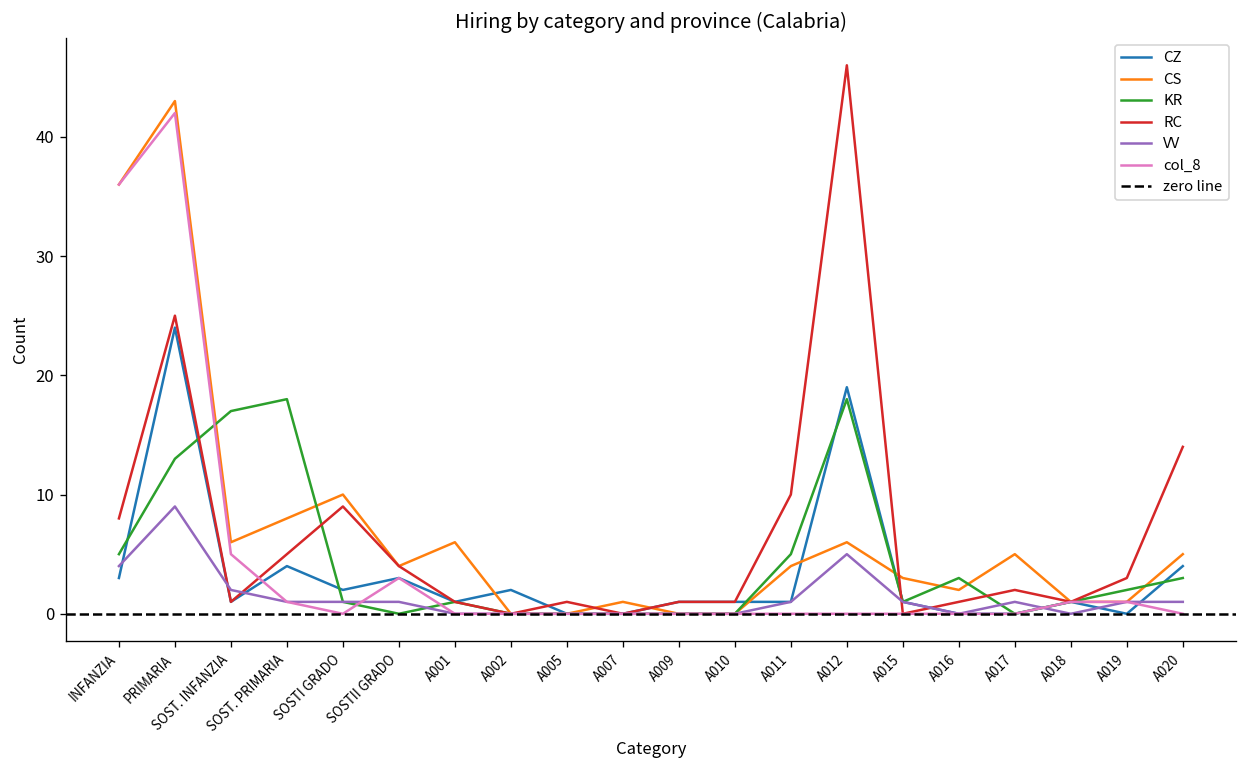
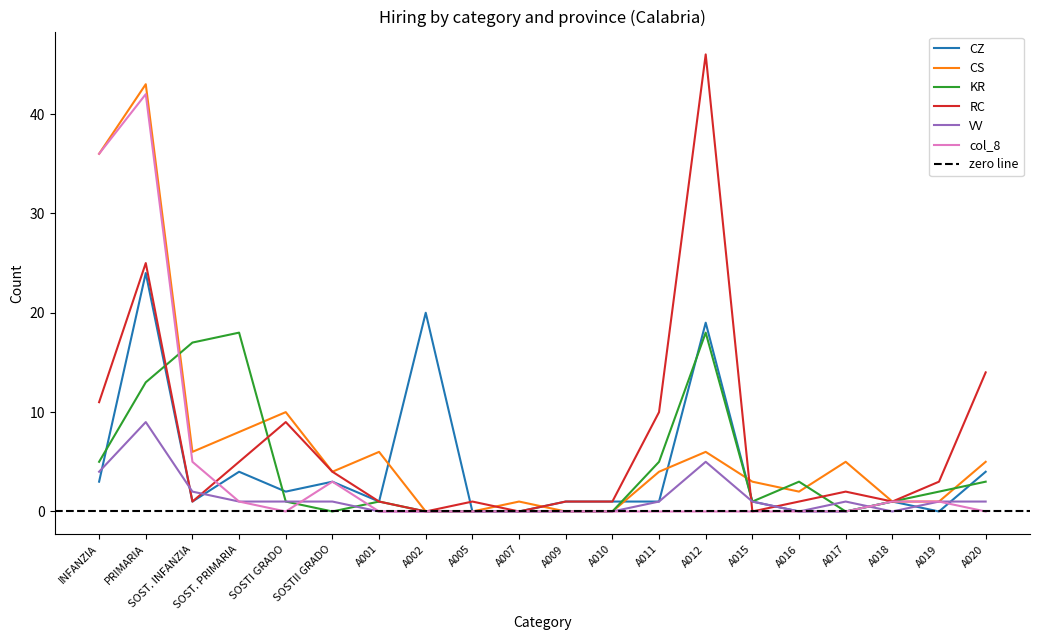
RC, INFANZIA: 8 -> 11
CZ, A002: 2 -> 20
